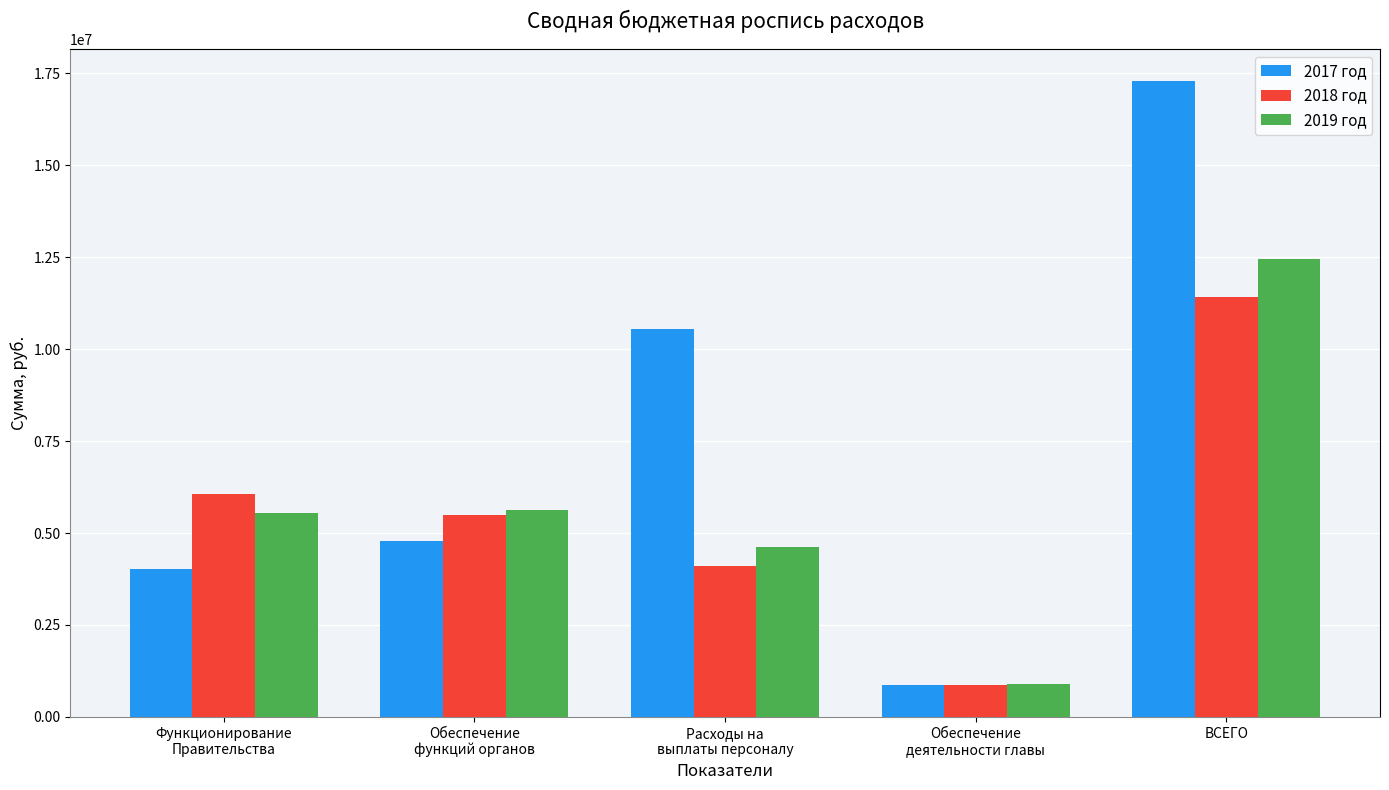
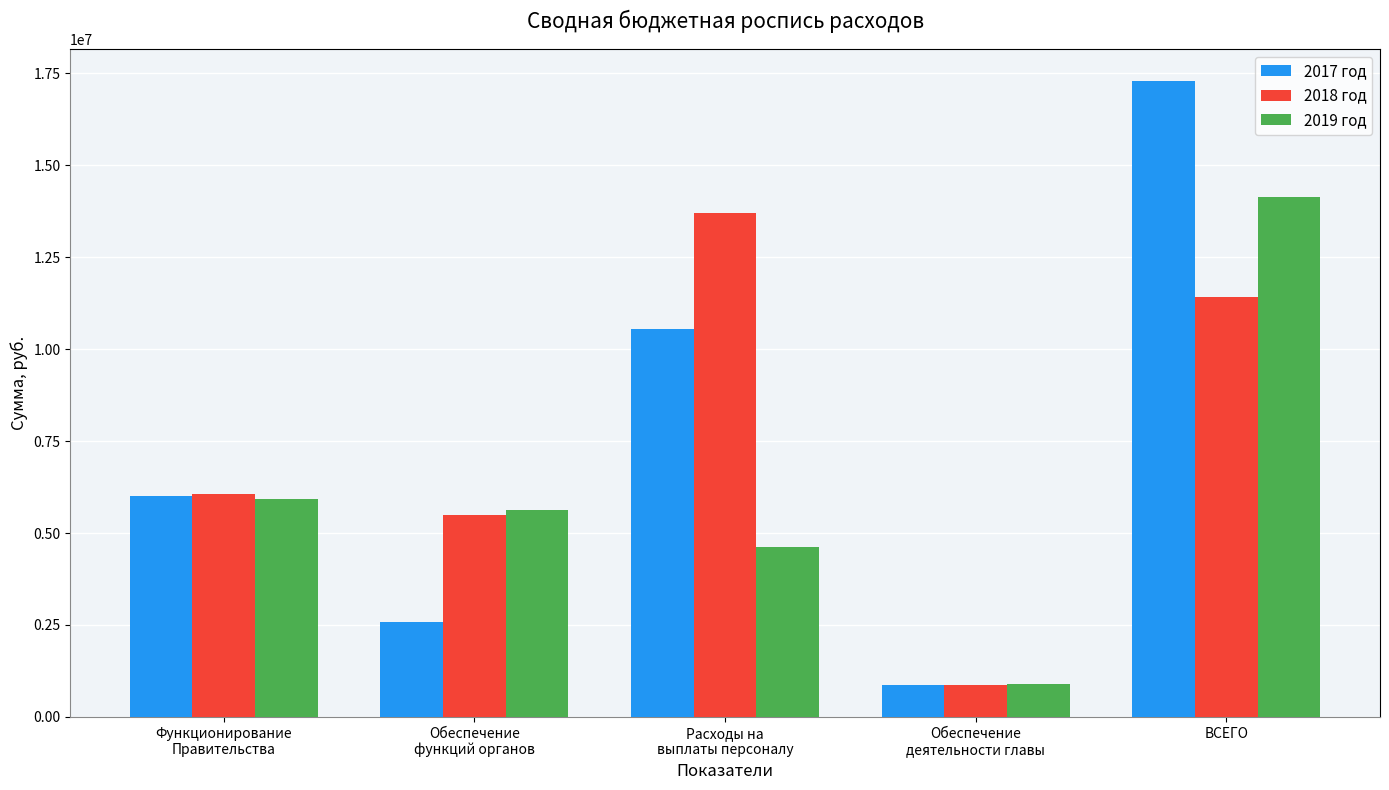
2017 год, Функционирование Правительства: 4000000 -> 6000000
2019 год, Функционирование Правительства: 5600000 -> 5900000
2017 год, Обеспечение функций органов: 4800000 -> 2600000
2018 год, Расходы на выплаты персоналу: 4100000 -> 13700000
2019 год, ВСЕГО: 12400000 -> 14100000
